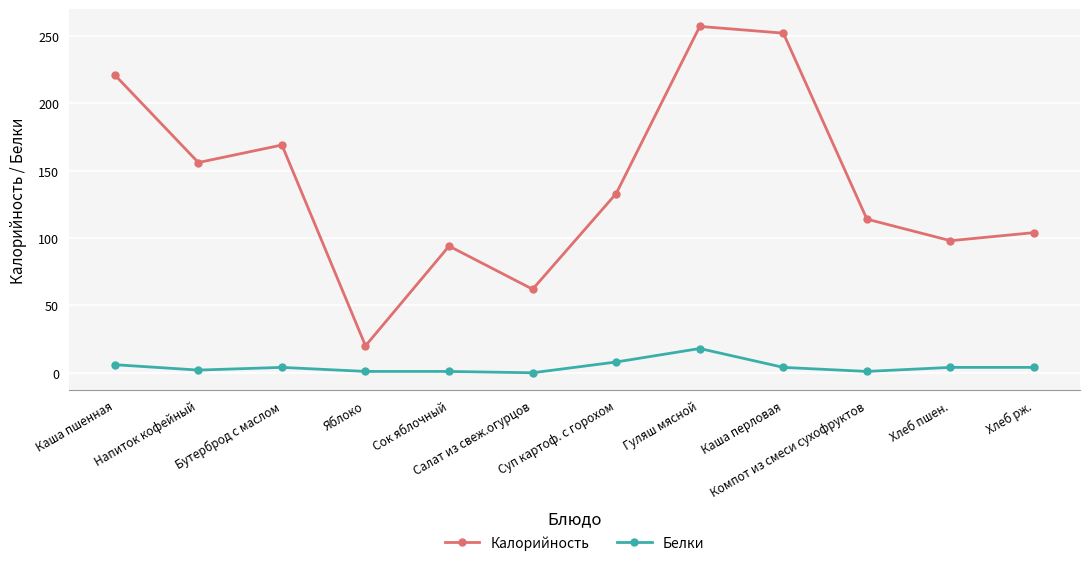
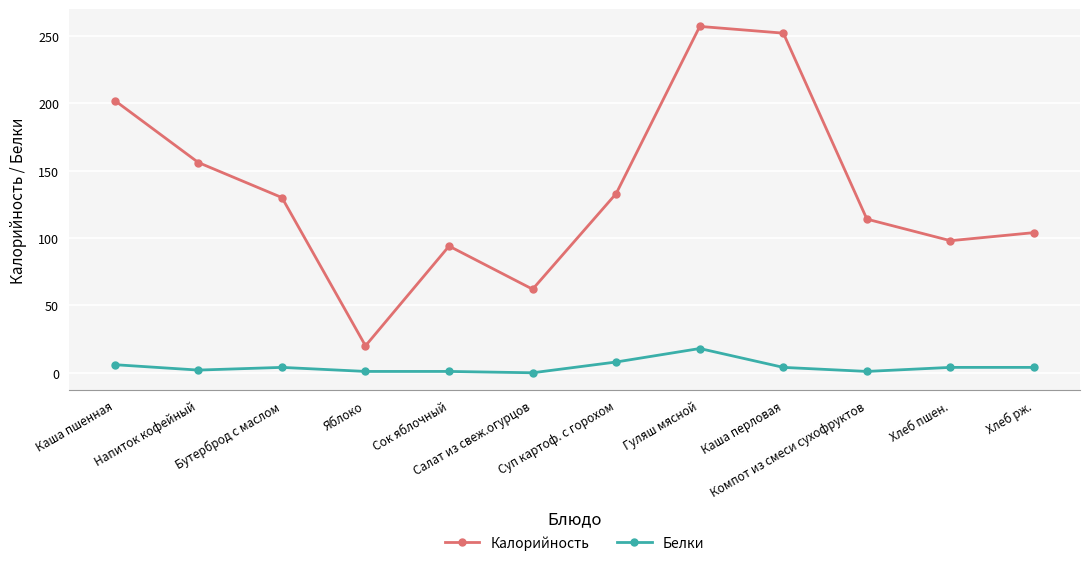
Калорийность, Каша пшенная: 221 -> 202
Калорийность, Бутерброд с маслом: 169 -> 130
